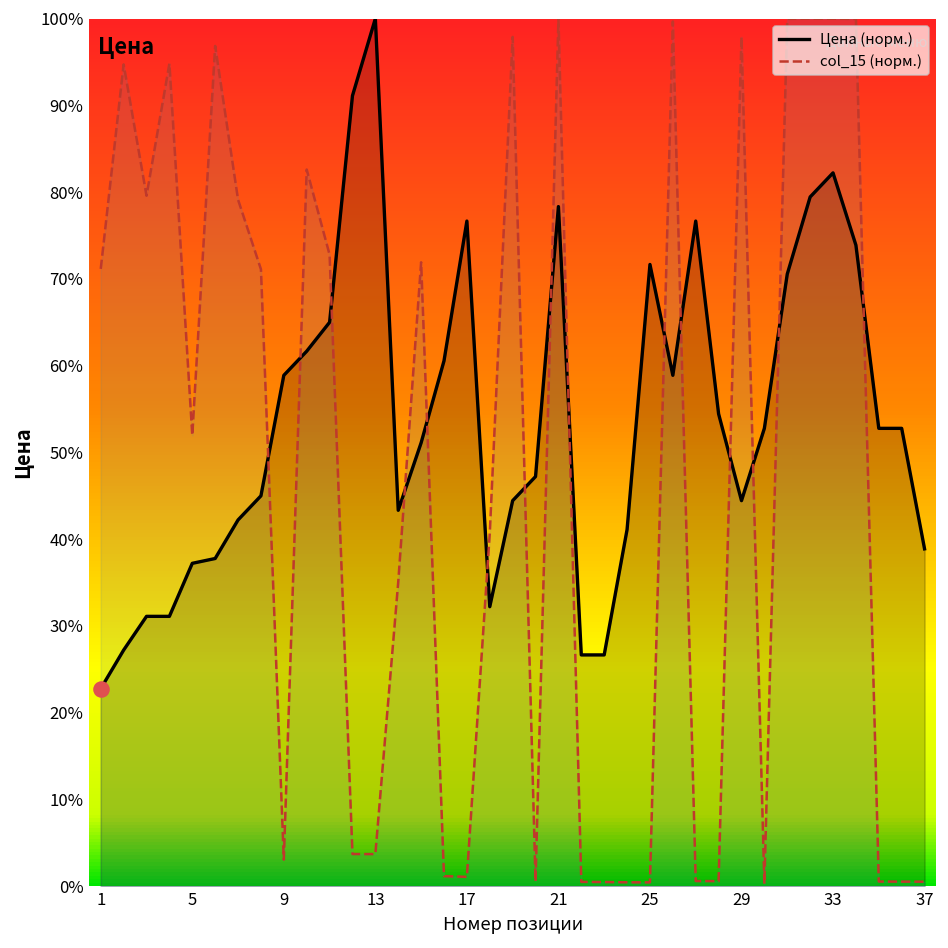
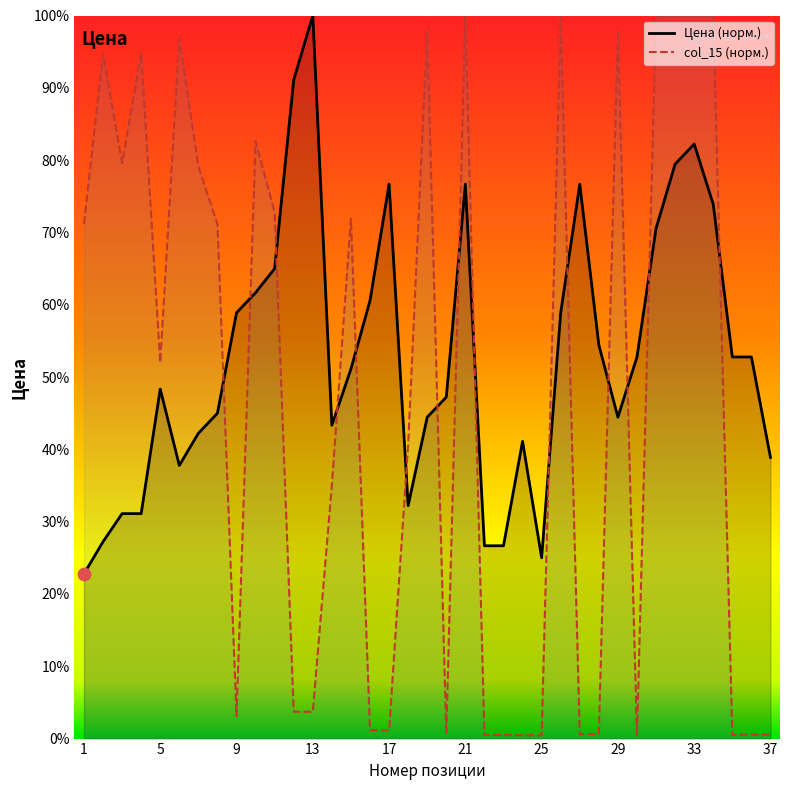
Цена (норм.), 5: 37% -> 48%
Цена (норм.), 21: 78% -> 77%
Цена (норм.), 25: 72% -> 25%
